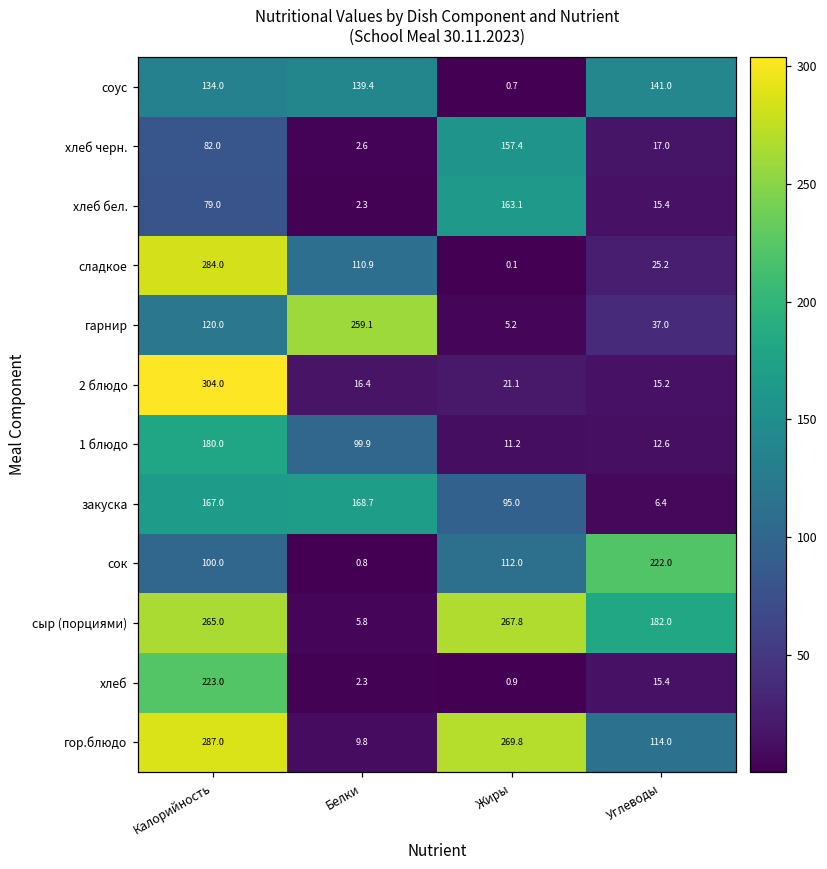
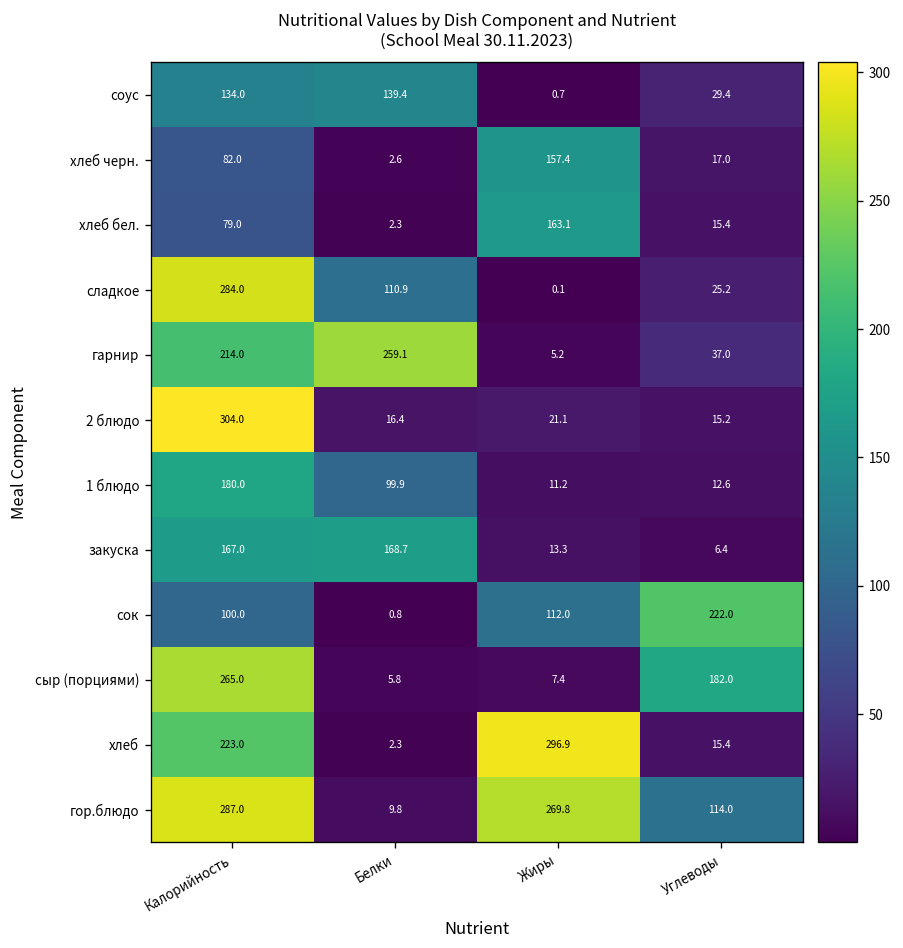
соус, Углеводы: 141.0 -> 29.4
гарнир, Калорийность: 120.0 -> 214.0
закуска, Жиры: 95.0 -> 13.3
сыр (порциями), Жиры: 267.8 -> 7.4
хлеб, Жиры: 0.9 -> 296.9
